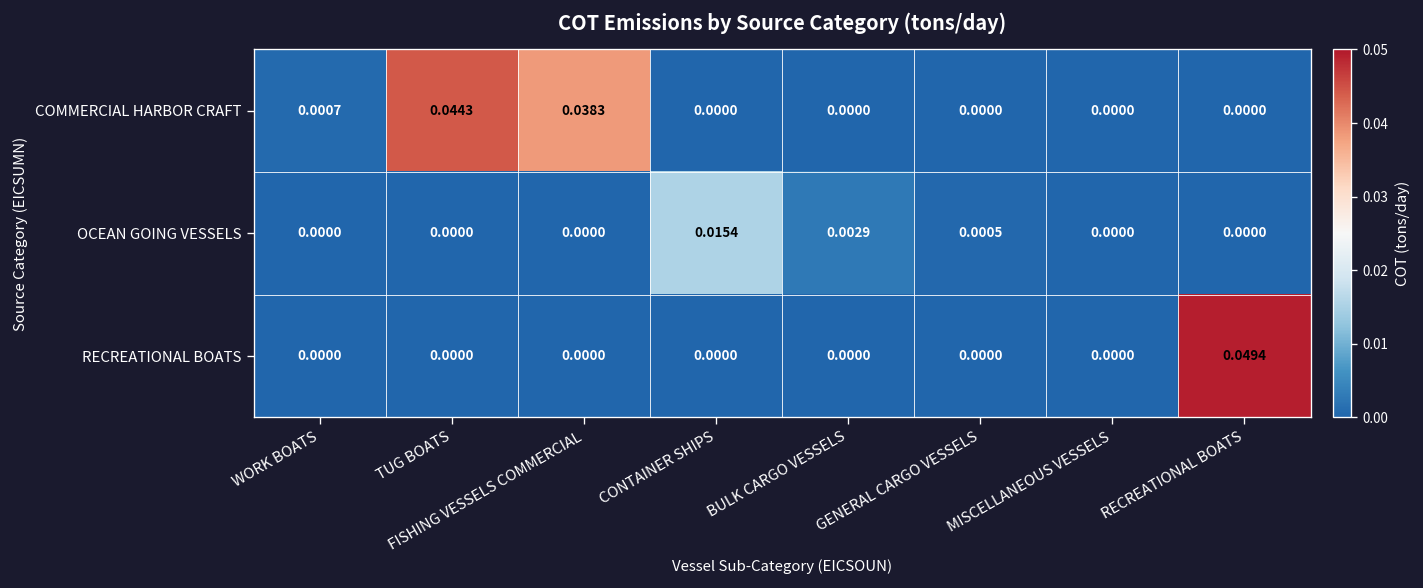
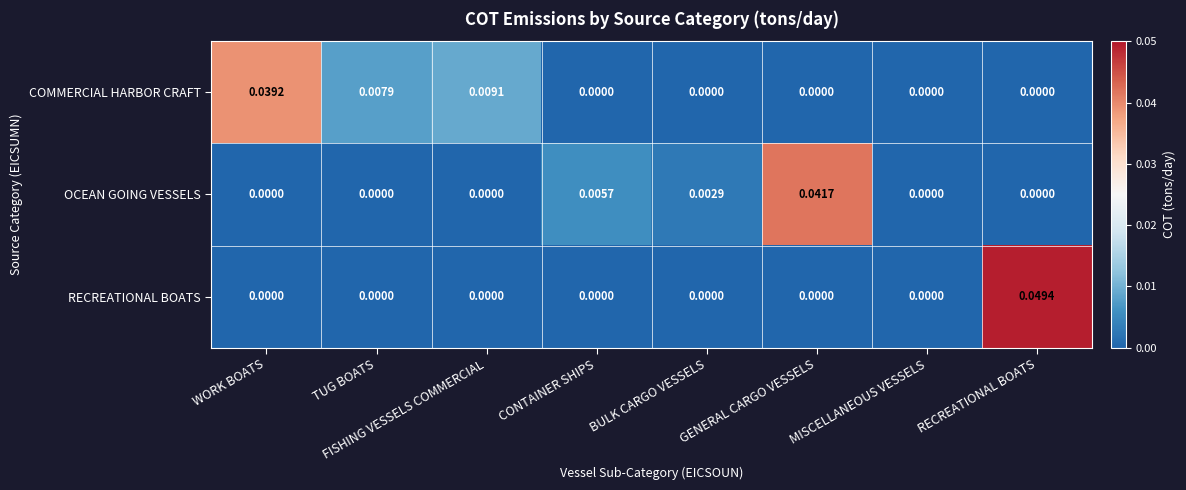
COMMERCIAL HARBOR CRAFT, WORK BOATS: 0.0007 -> 0.0392
COMMERCIAL HARBOR CRAFT, TUG BOATS: 0.0443 -> 0.0079
COMMERCIAL HARBOR CRAFT, FISHING VESSELS COMMERCIAL: 0.0383 -> 0.0091
OCEAN GOING VESSELS, CONTAINER SHIPS: 0.0154 -> 0.0057
OCEAN GOING VESSELS, GENERAL CARGO VESSELS: 0.0005 -> 0.0417
